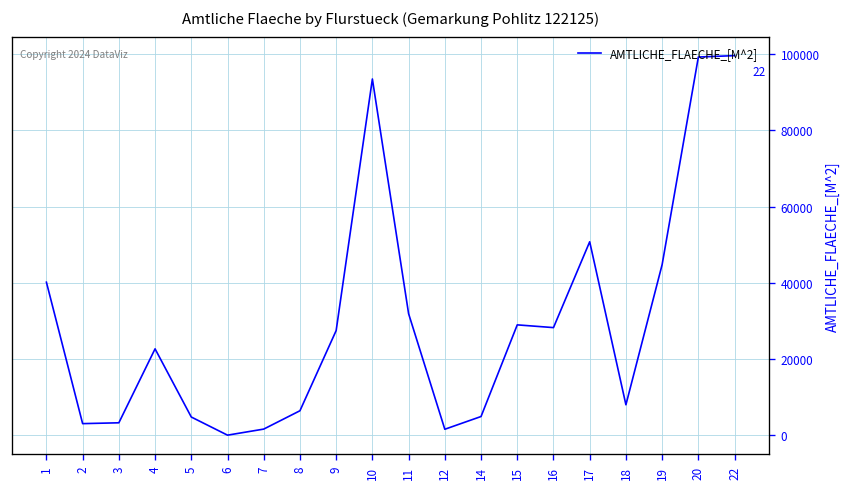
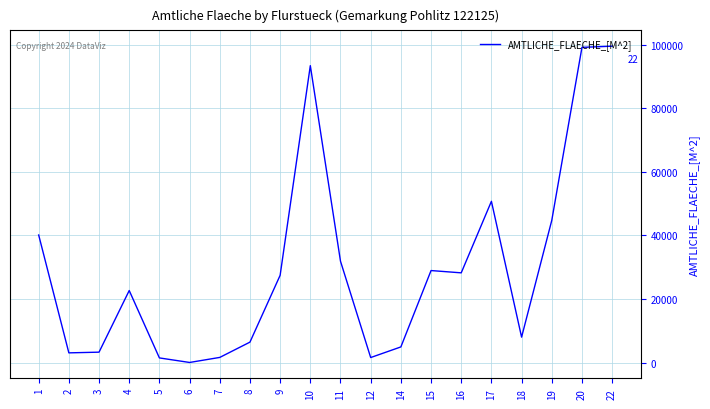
5: 5000 -> 1000
